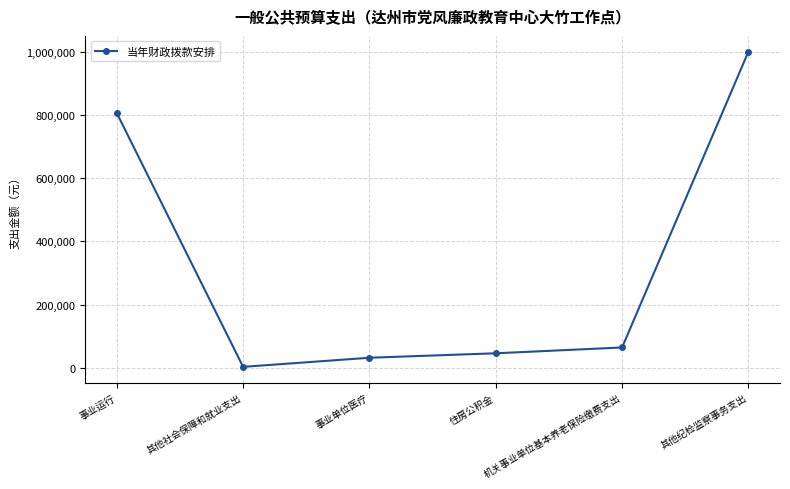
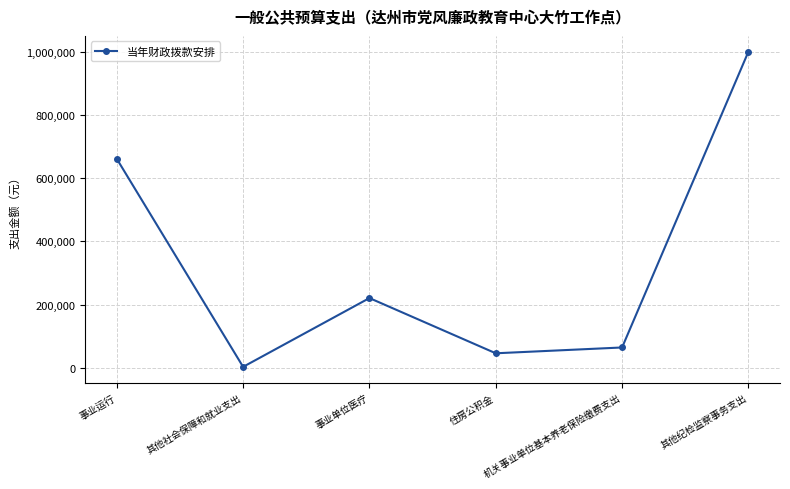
事业运行: 810,000 -> 660,000
事业单位医疗: 30,000 -> 220,000
